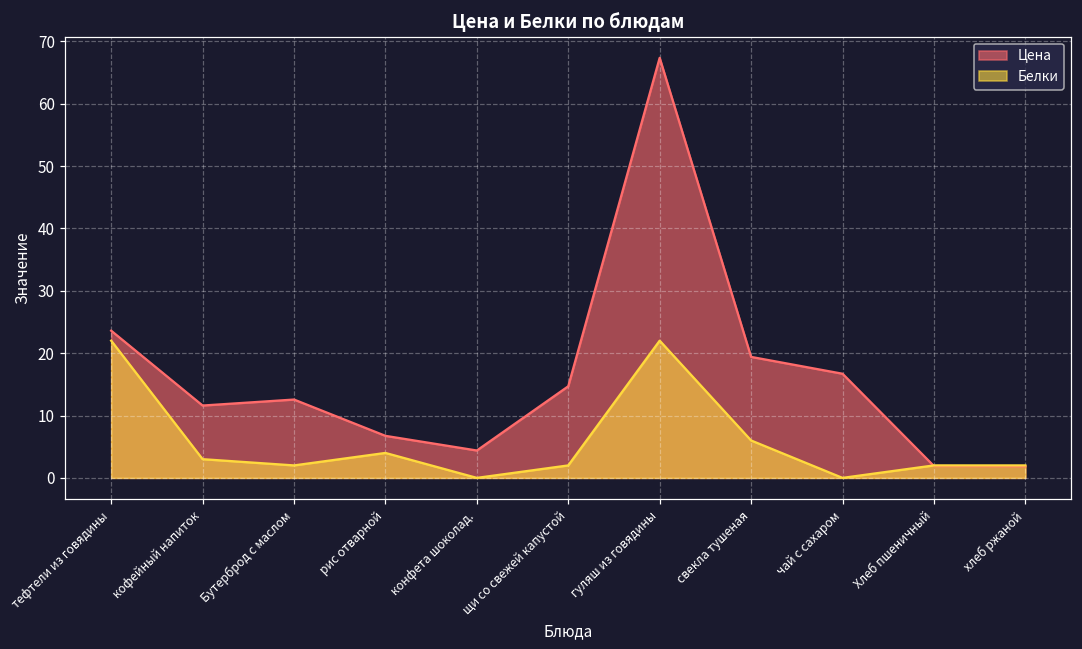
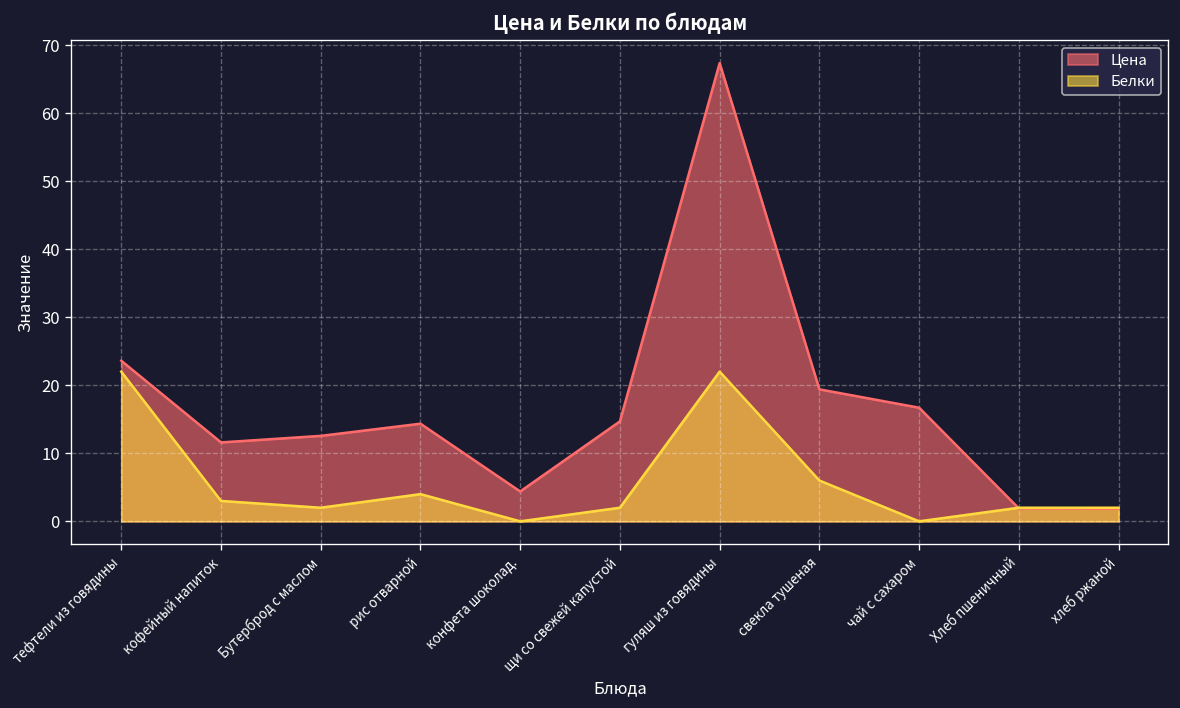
Цена, рис отварной: 7 -> 14
